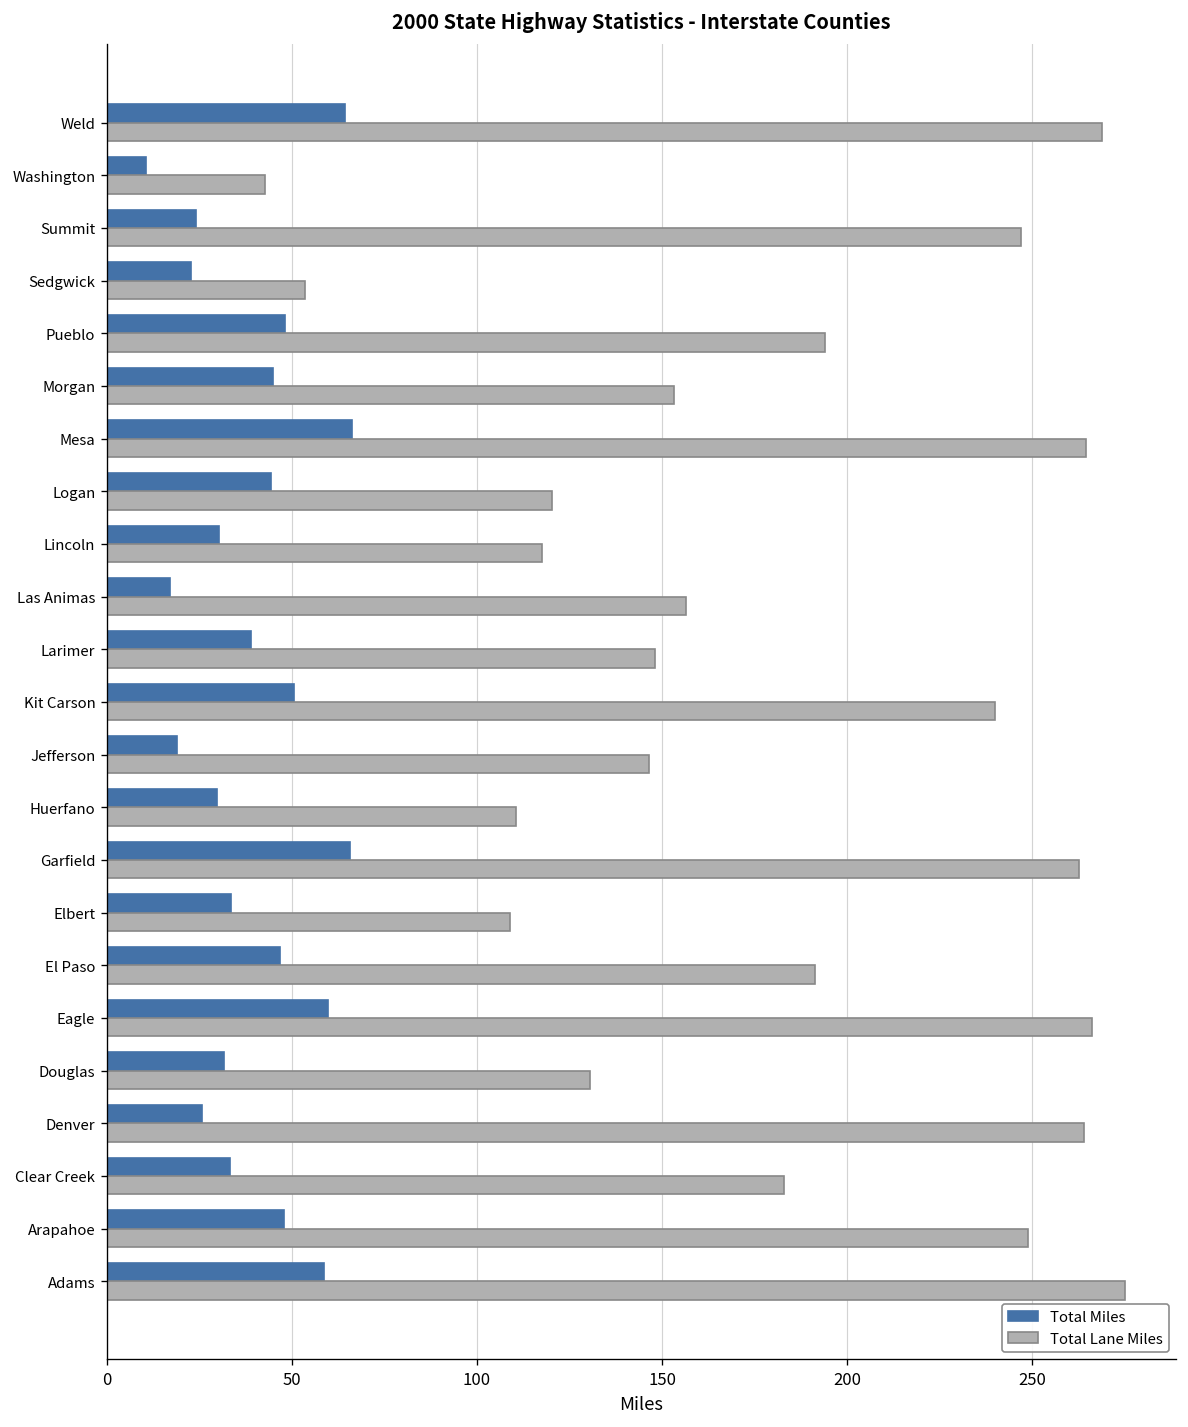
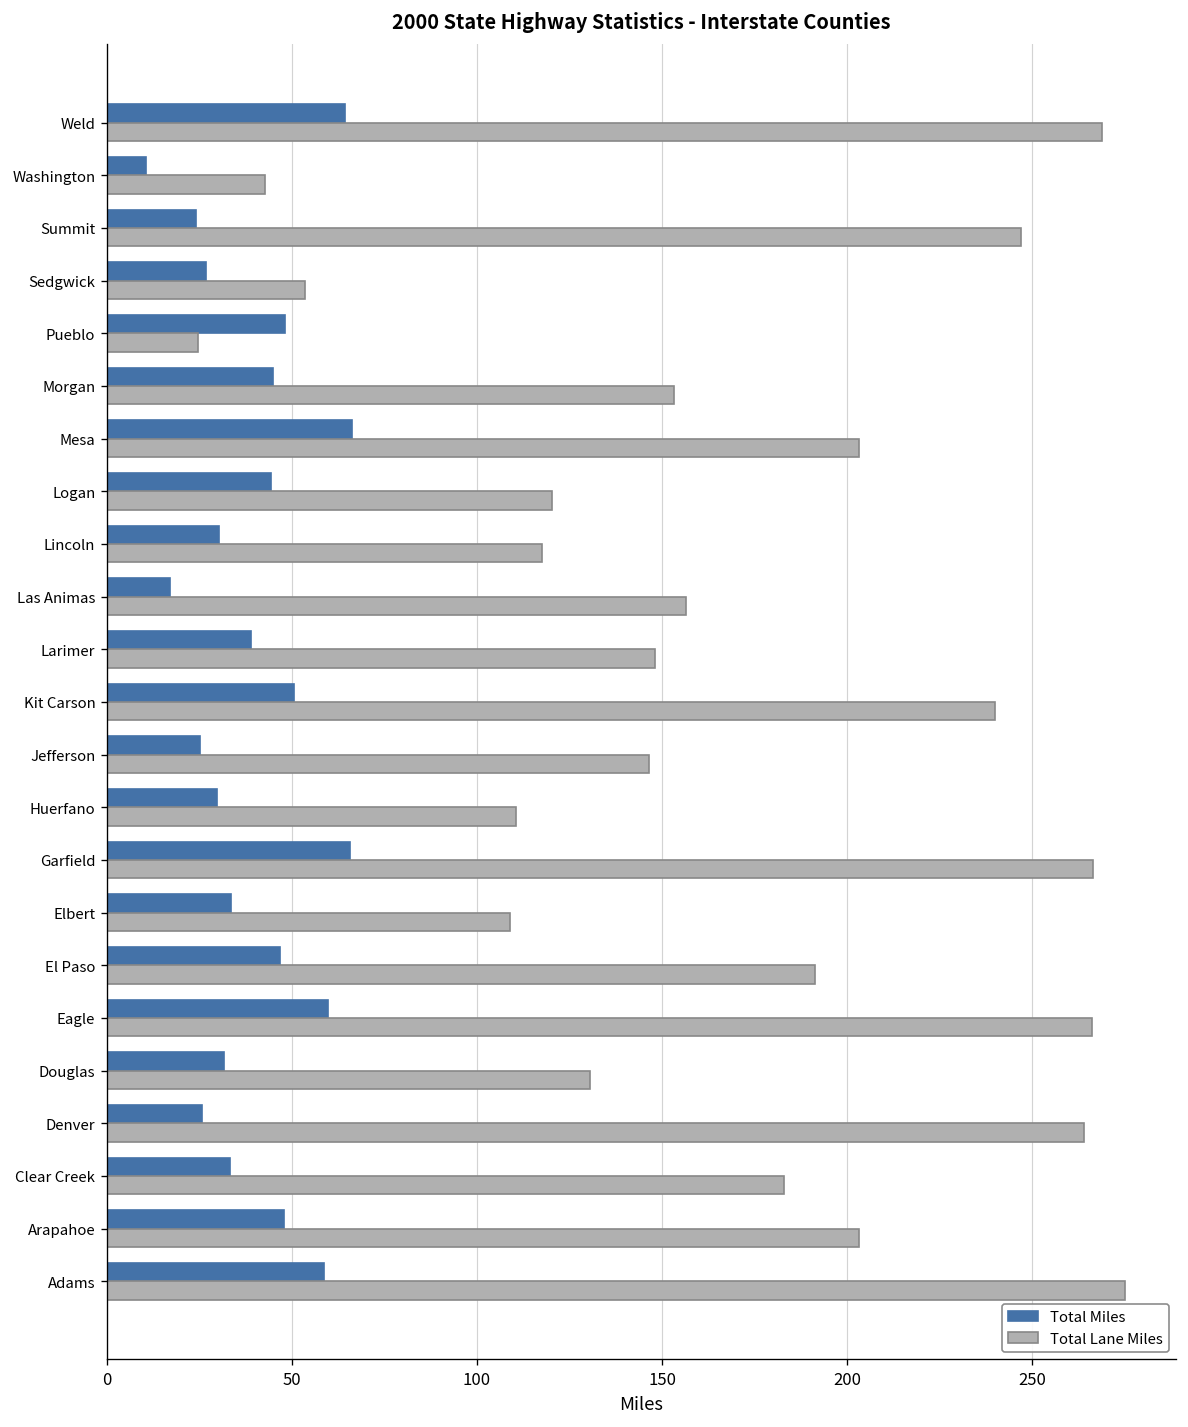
Total Miles, Sedgwick: 23 -> 27
Total Lane Miles, Pueblo: 194 -> 25
Total Lane Miles, Mesa: 265 -> 203
Total Miles, Jefferson: 19 -> 25
Total Lane Miles, Garfield: 263 -> 266
Total Lane Miles, Arapahoe: 249 -> 203
